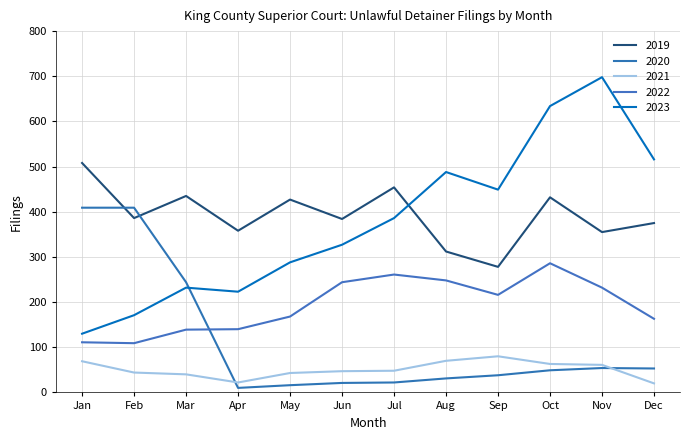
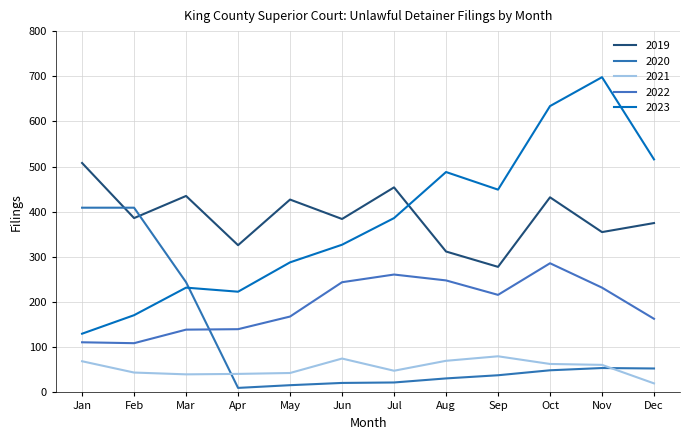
2019, Apr: 360 -> 330
2021, Apr: 20 -> 40
2021, Jun: 50 -> 80
